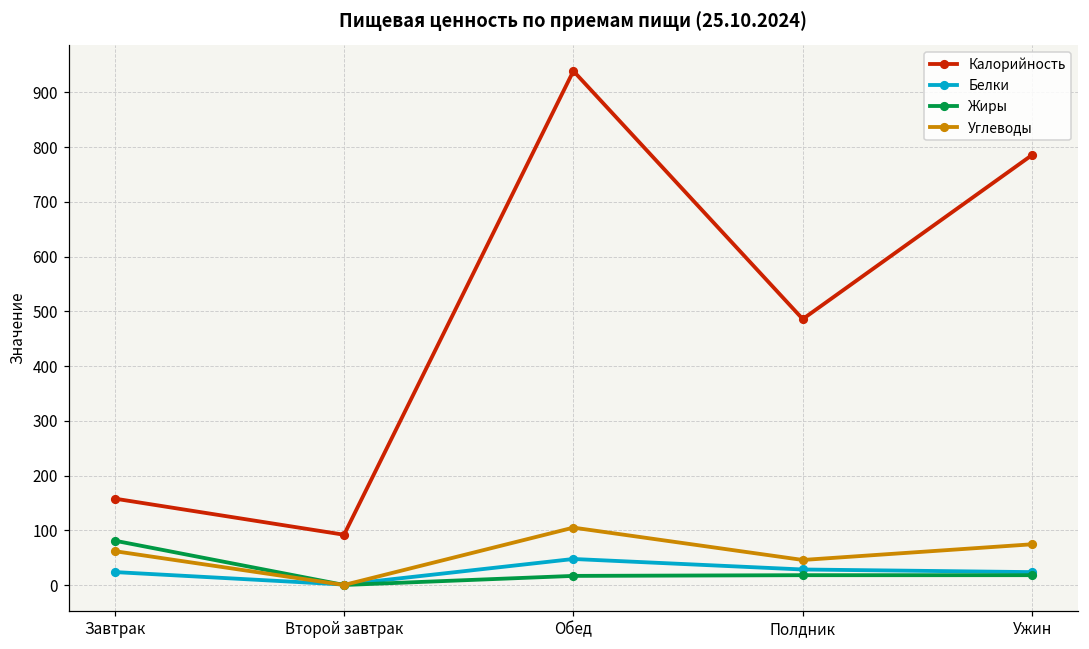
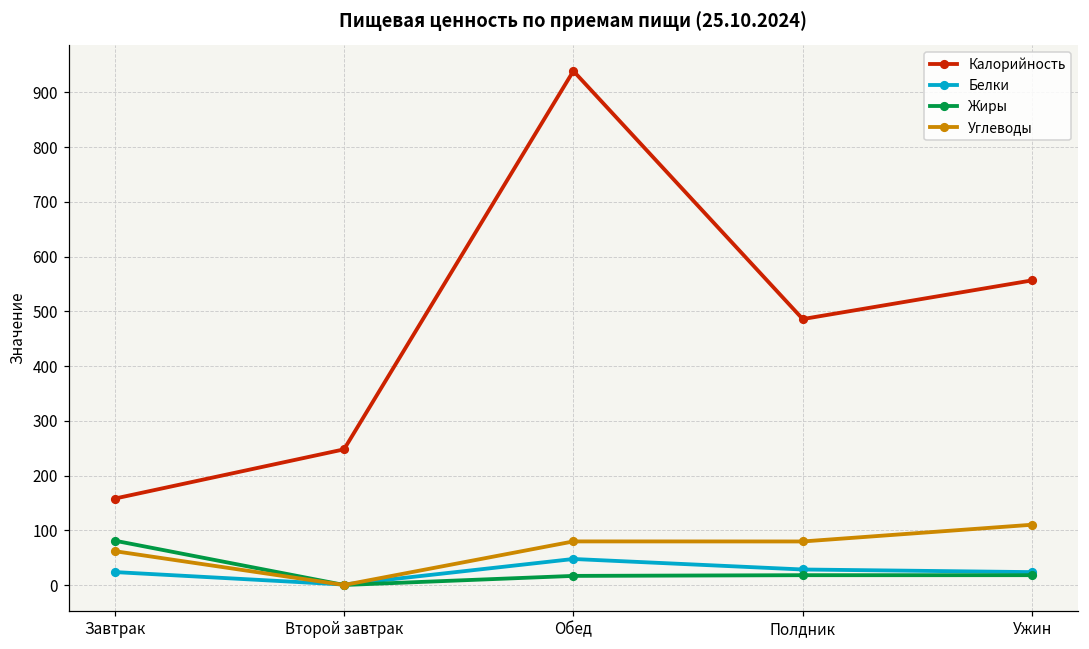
Калорийность, Второй завтрак: 90 -> 250
Углеводы, Обед: 110 -> 80
Углеводы, Полдник: 50 -> 80
Калорийность, Ужин: 790 -> 560
Углеводы, Ужин: 70 -> 110
